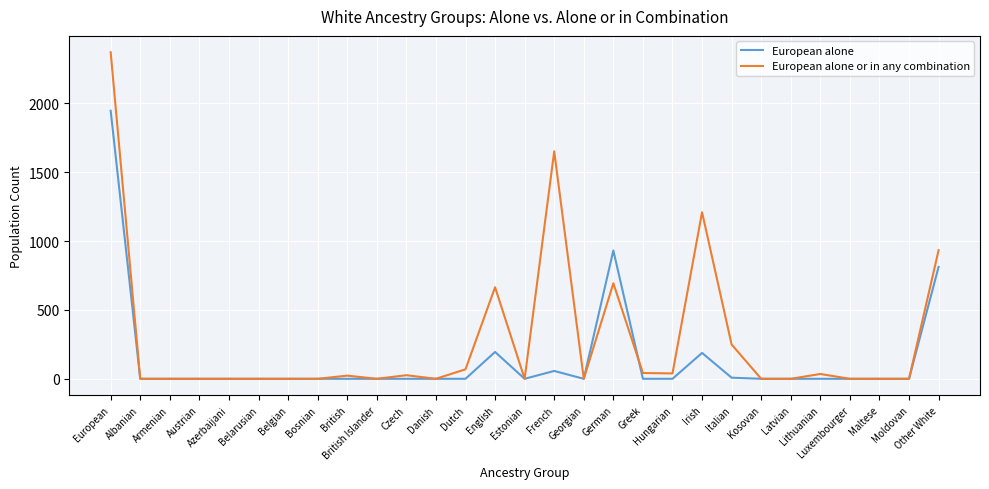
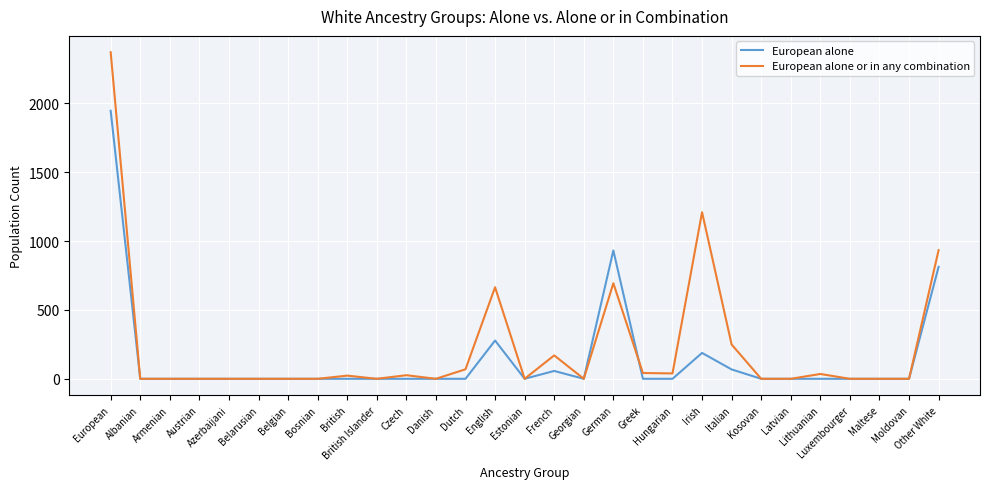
European alone, English: 200 -> 280
European alone or in any combination, French: 1650 -> 170
European alone, Italian: 10 -> 70
